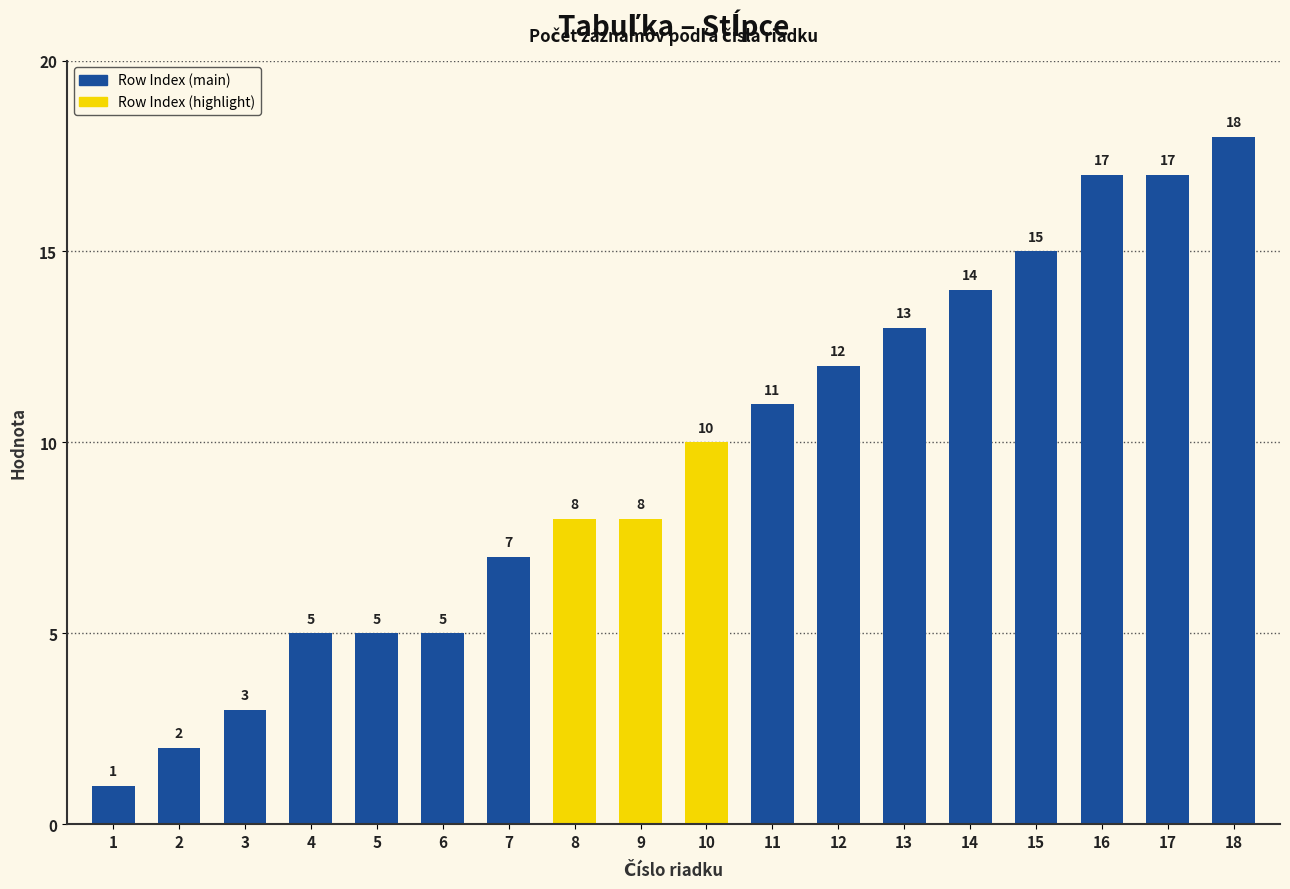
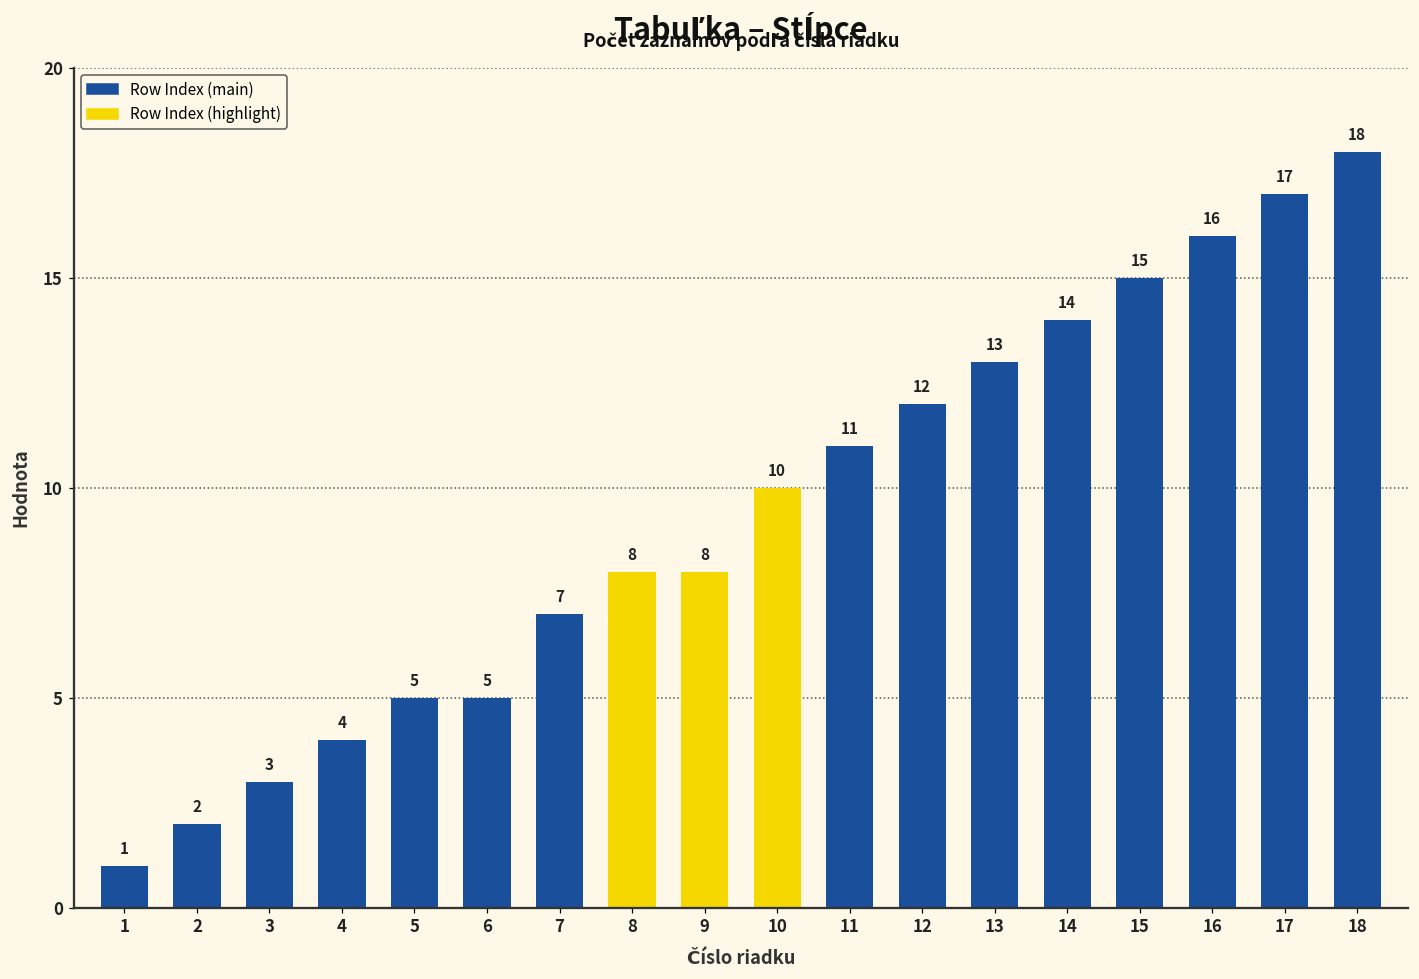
4: 5 -> 4
16: 17 -> 16
